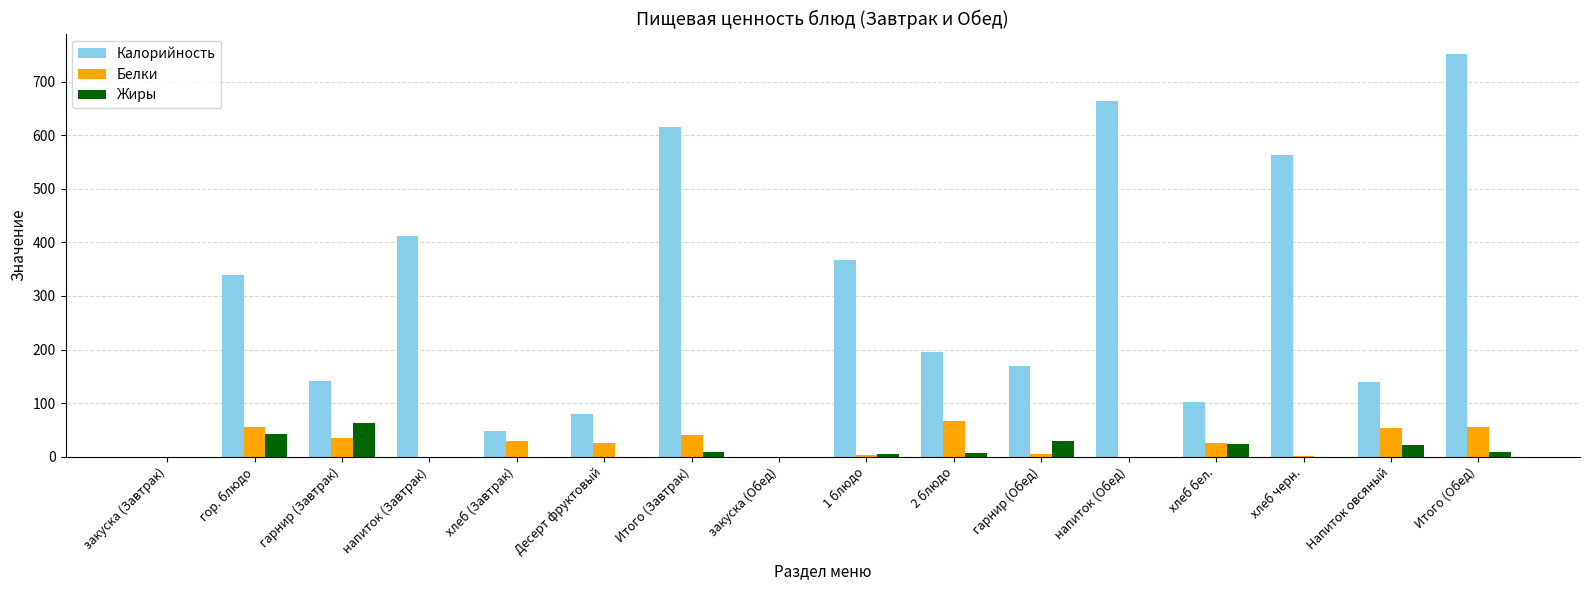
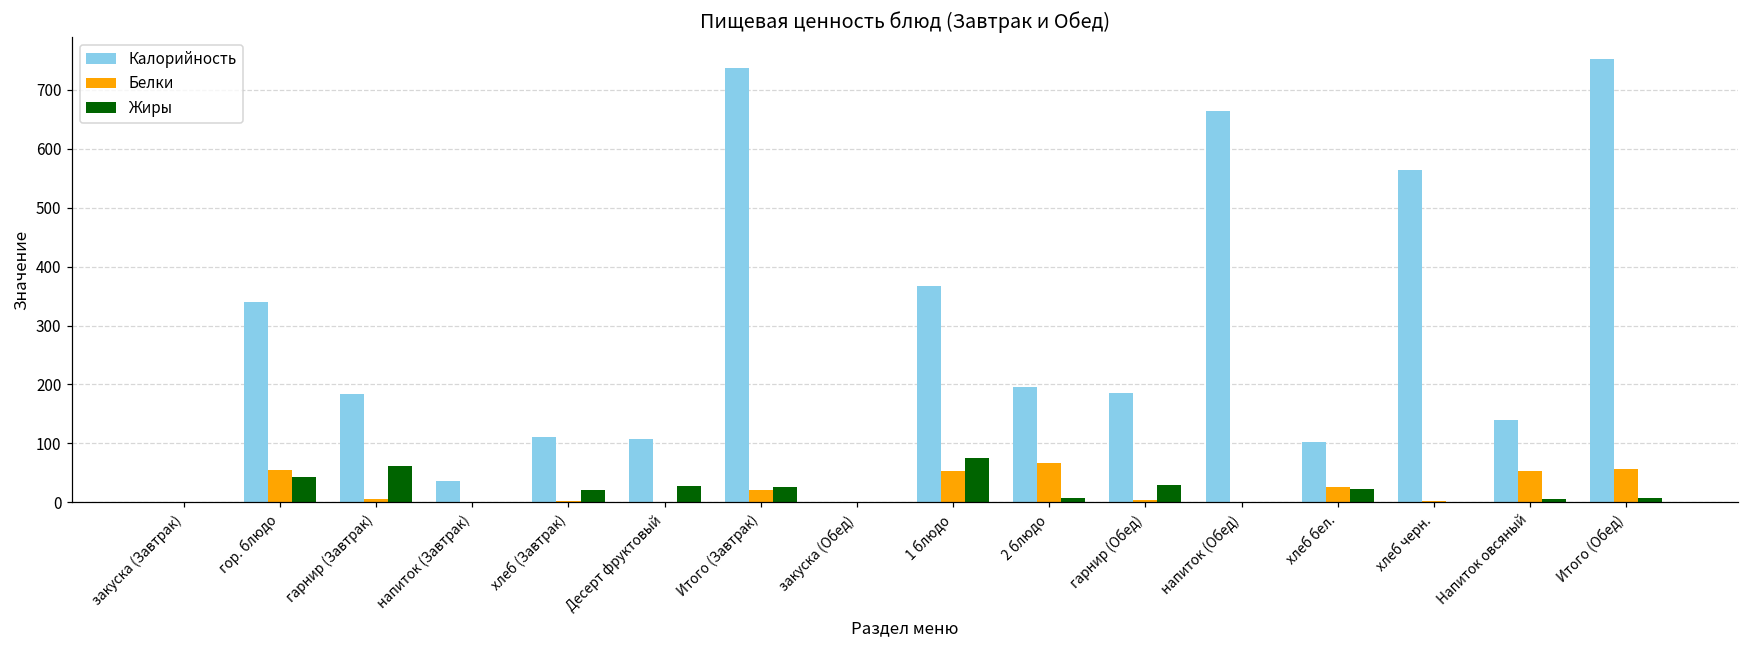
Калорийность, гарнир (Завтрак): 140 -> 180
Белки, гарнир (Завтрак): 40 -> 10
Калорийность, напиток (Завтрак): 410 -> 40
Калорийность, хлеб (Завтрак): 50 -> 110
Белки, хлеб (Завтрак): 30 -> 0
Жиры, хлеб (Завтрак): 0 -> 20
Калорийность, Десерт фруктовый: 80 -> 110
Белки, Десерт фруктовый: 30 -> 0
Жиры, Десерт фруктовый: 0 -> 30
Калорийность, Итого (Завтрак): 620 -> 740
Белки, Итого (Завтрак): 40 -> 20
Жиры, Итого (Завтрак): 10 -> 30
Белки, 1 блюдо: 0 -> 50
Жиры, 1 блюдо: 10 -> 70
Калорийность, гарнир (Обед): 170 -> 190
Жиры, Напиток овсяный: 20 -> 10
